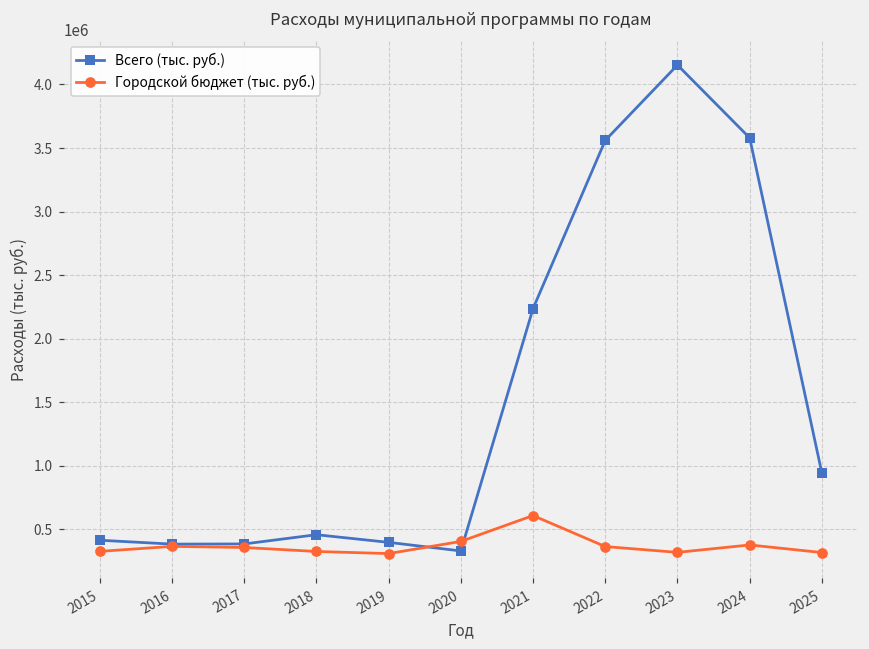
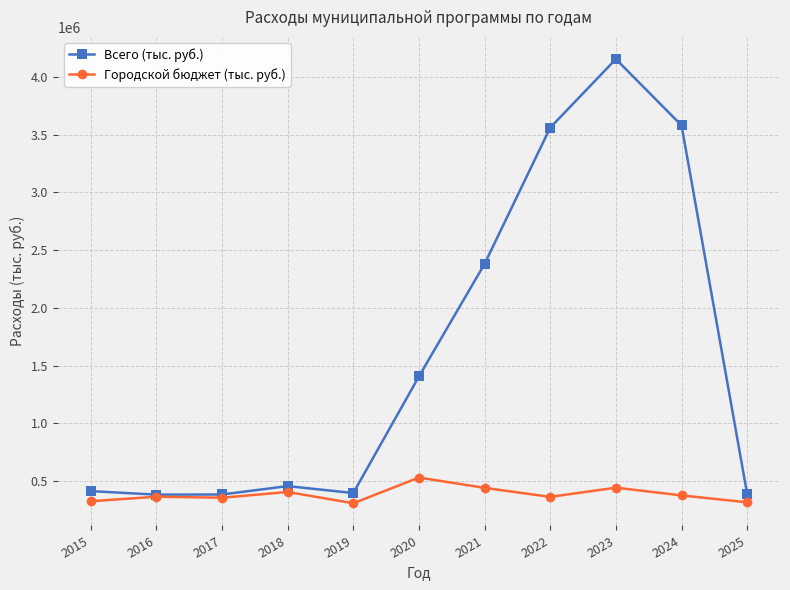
Городской бюджет (тыс. руб.), 2018: 320000 -> 410000
Всего (тыс. руб.), 2020: 330000 -> 1410000
Городской бюджет (тыс. руб.), 2020: 400000 -> 530000
Всего (тыс. руб.), 2021: 2240000 -> 2380000
Городской бюджет (тыс. руб.), 2021: 610000 -> 440000
Городской бюджет (тыс. руб.), 2023: 320000 -> 440000
Всего (тыс. руб.), 2025: 940000 -> 390000
